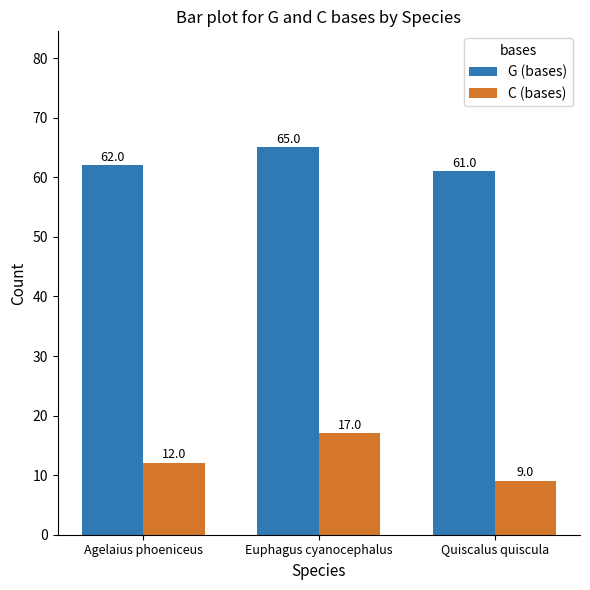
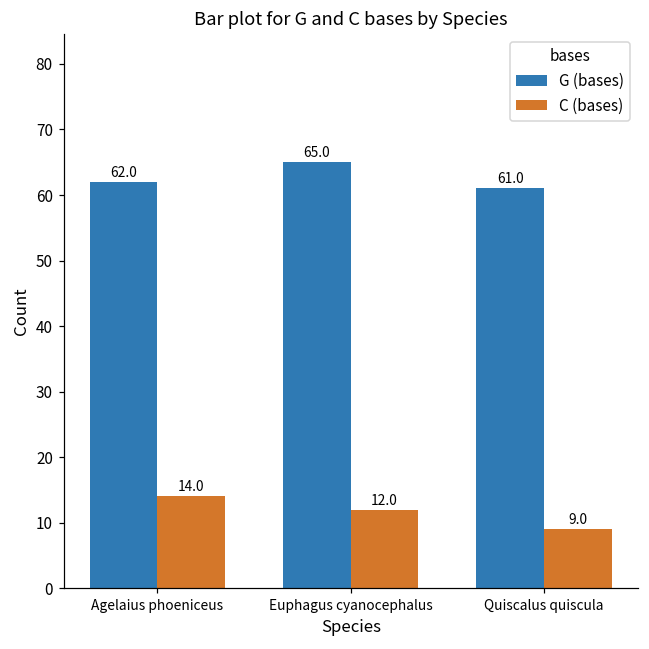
C (bases), Agelaius phoeniceus: 12.0 -> 14.0
C (bases), Euphagus cyanocephalus: 17.0 -> 12.0
